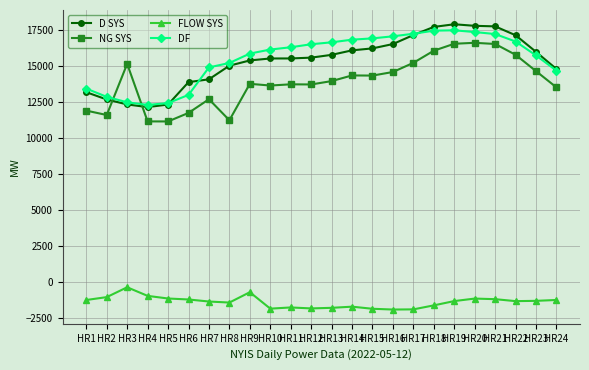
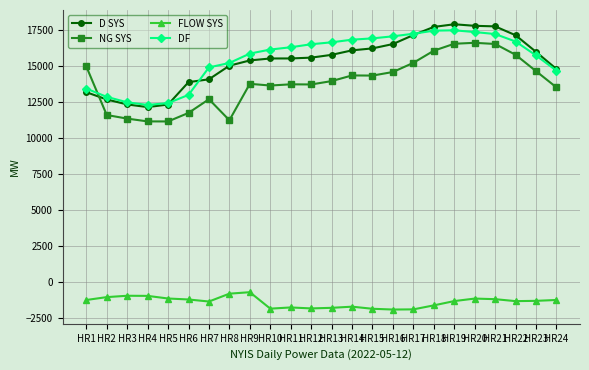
NG SYS, HR1: 11900 -> 15000
NG SYS, HR3: 15100 -> 11300
FLOW SYS, HR3: -400 -> -1000
FLOW SYS, HR8: -1500 -> -800
